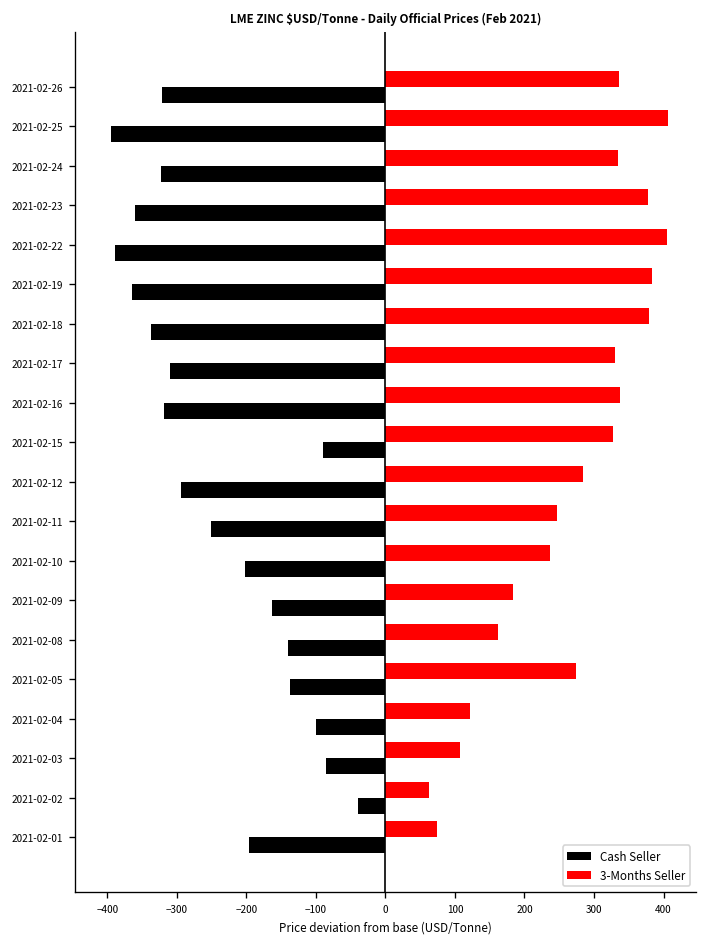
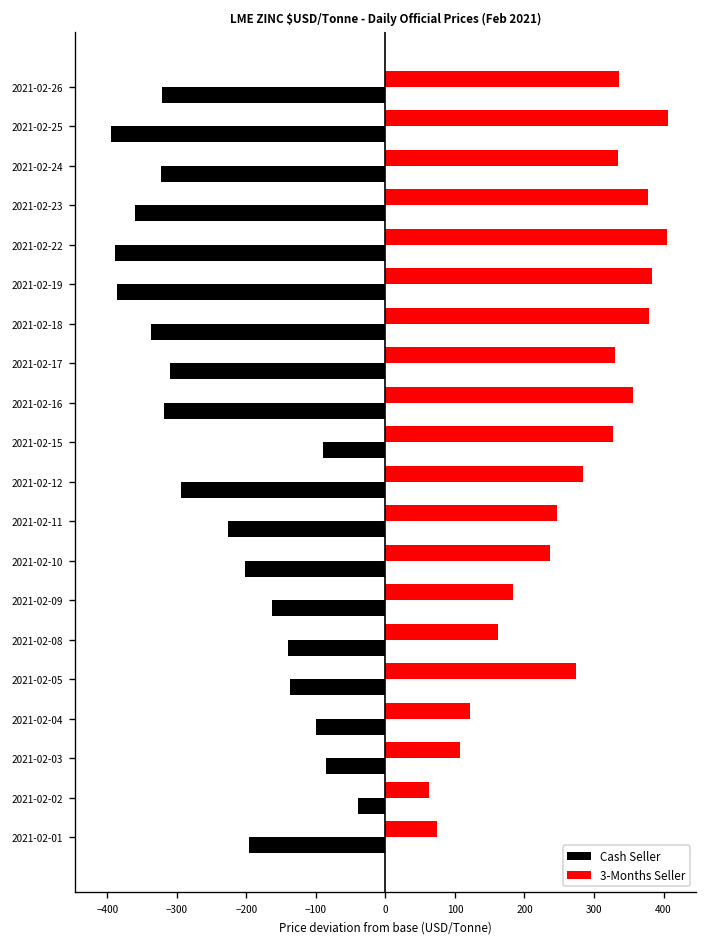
Cash Seller, 2021-02-19: -360 -> -390
3-Months Seller, 2021-02-16: 340 -> 360
Cash Seller, 2021-02-11: -250 -> -230
